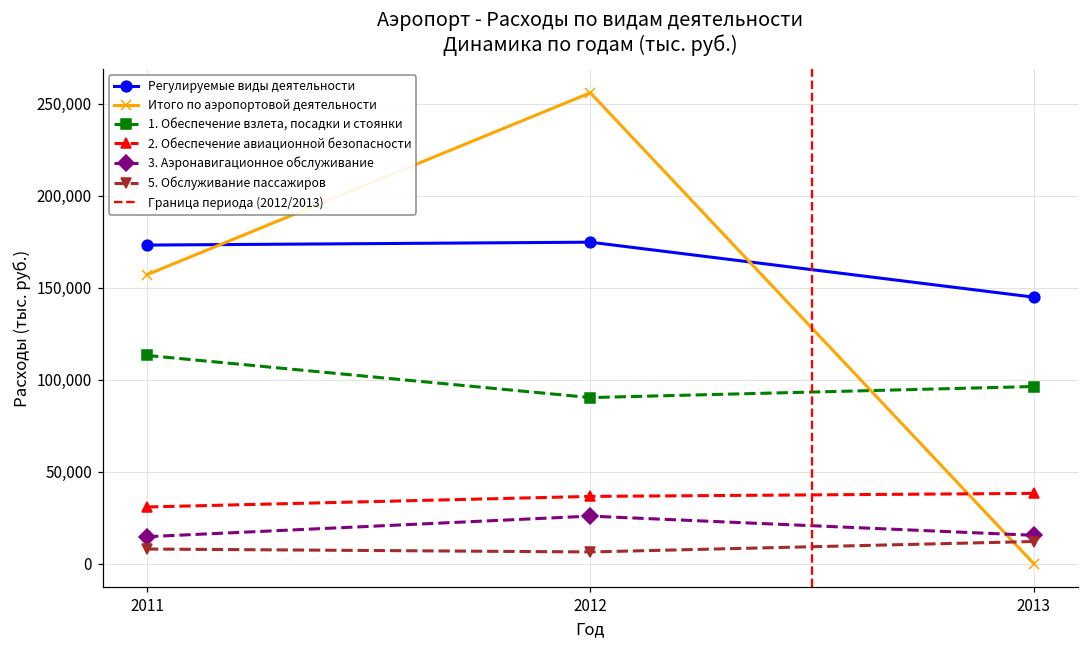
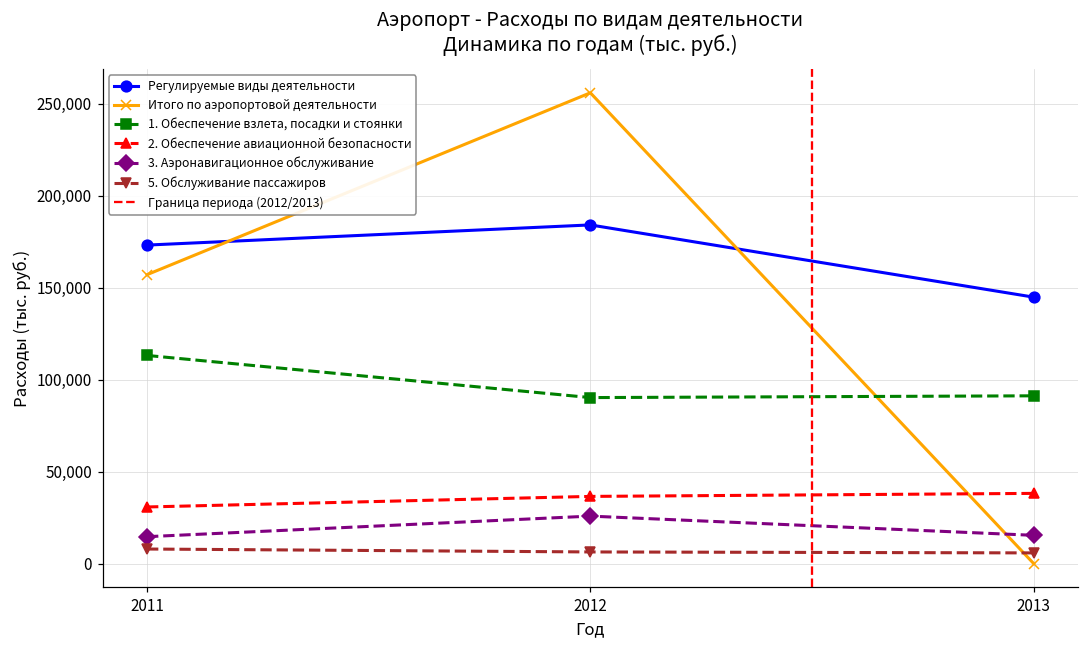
Регулируемые виды деятельности, 2012: 175,000 -> 184,000
1. Обеспечение взлета, посадки и стоянки, 2013: 96,000 -> 91,000
5. Обслуживание пассажиров, 2013: 12,000 -> 6,000
